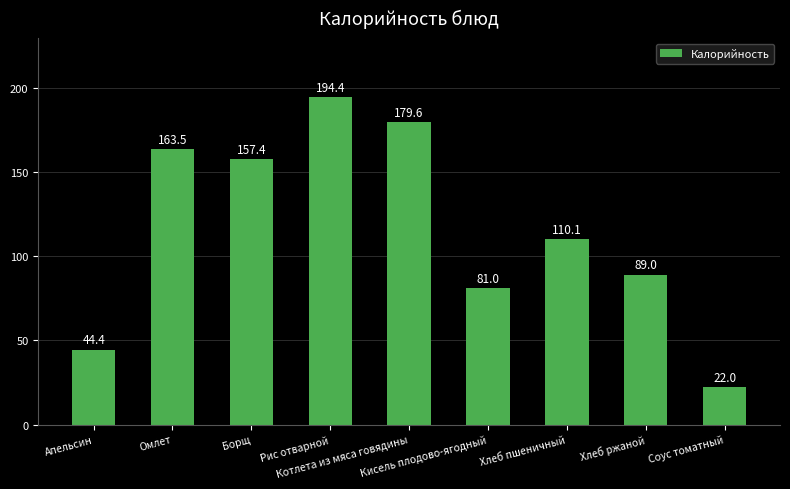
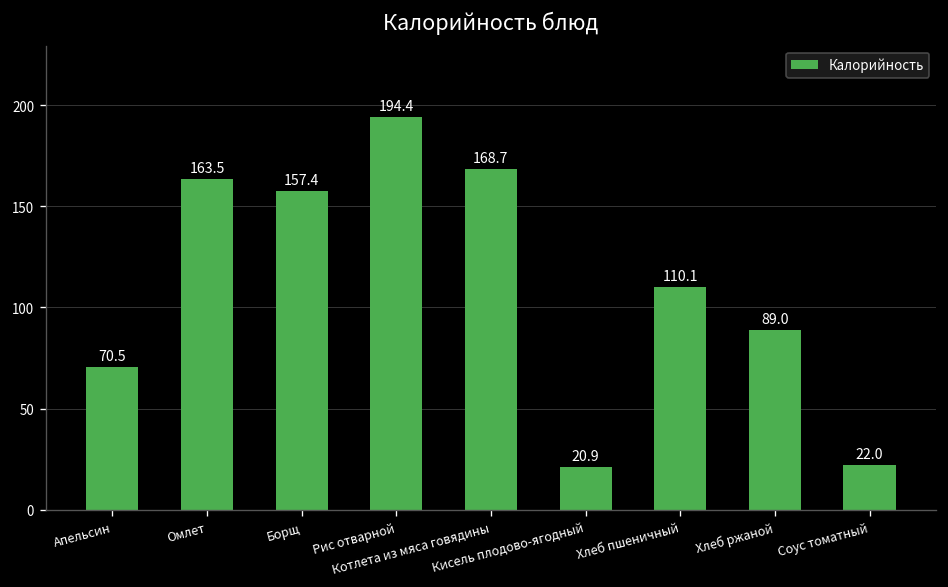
Апельсин: 44.4 -> 70.5
Котлета из мяса говядины: 179.6 -> 168.7
Кисель плодово-ягодный: 81.0 -> 20.9
